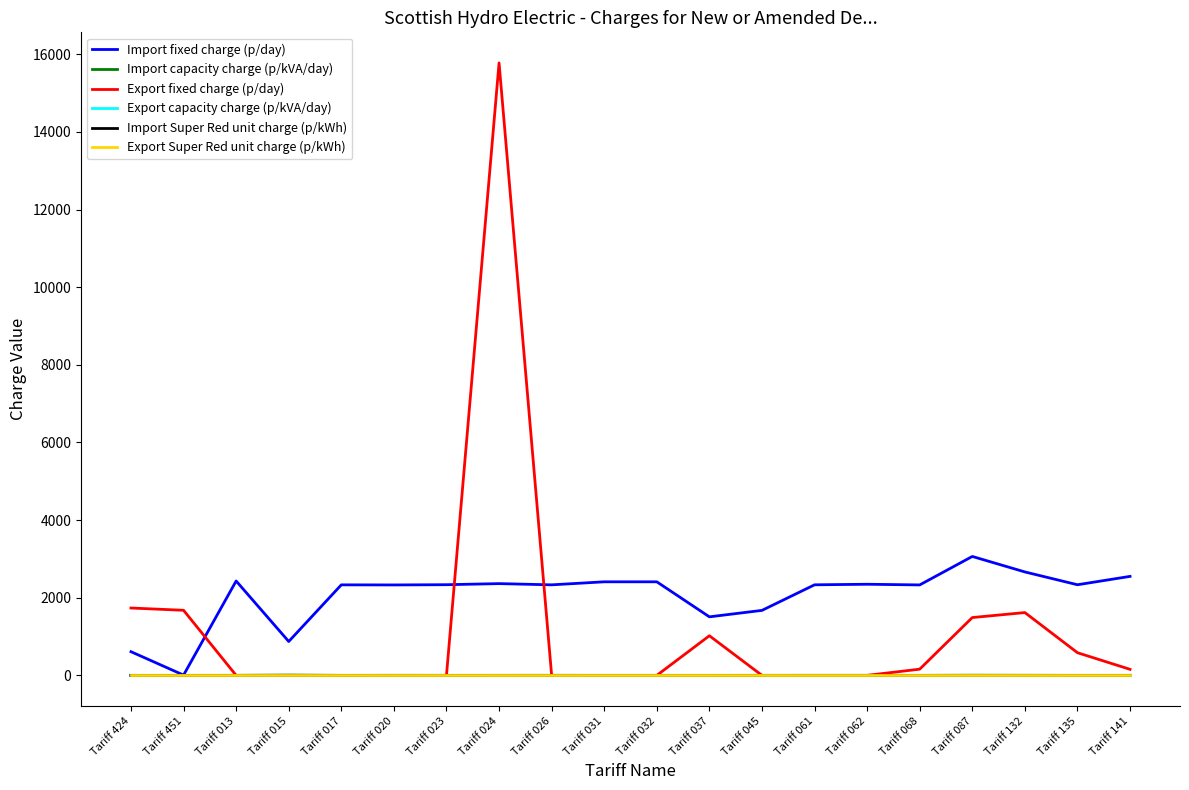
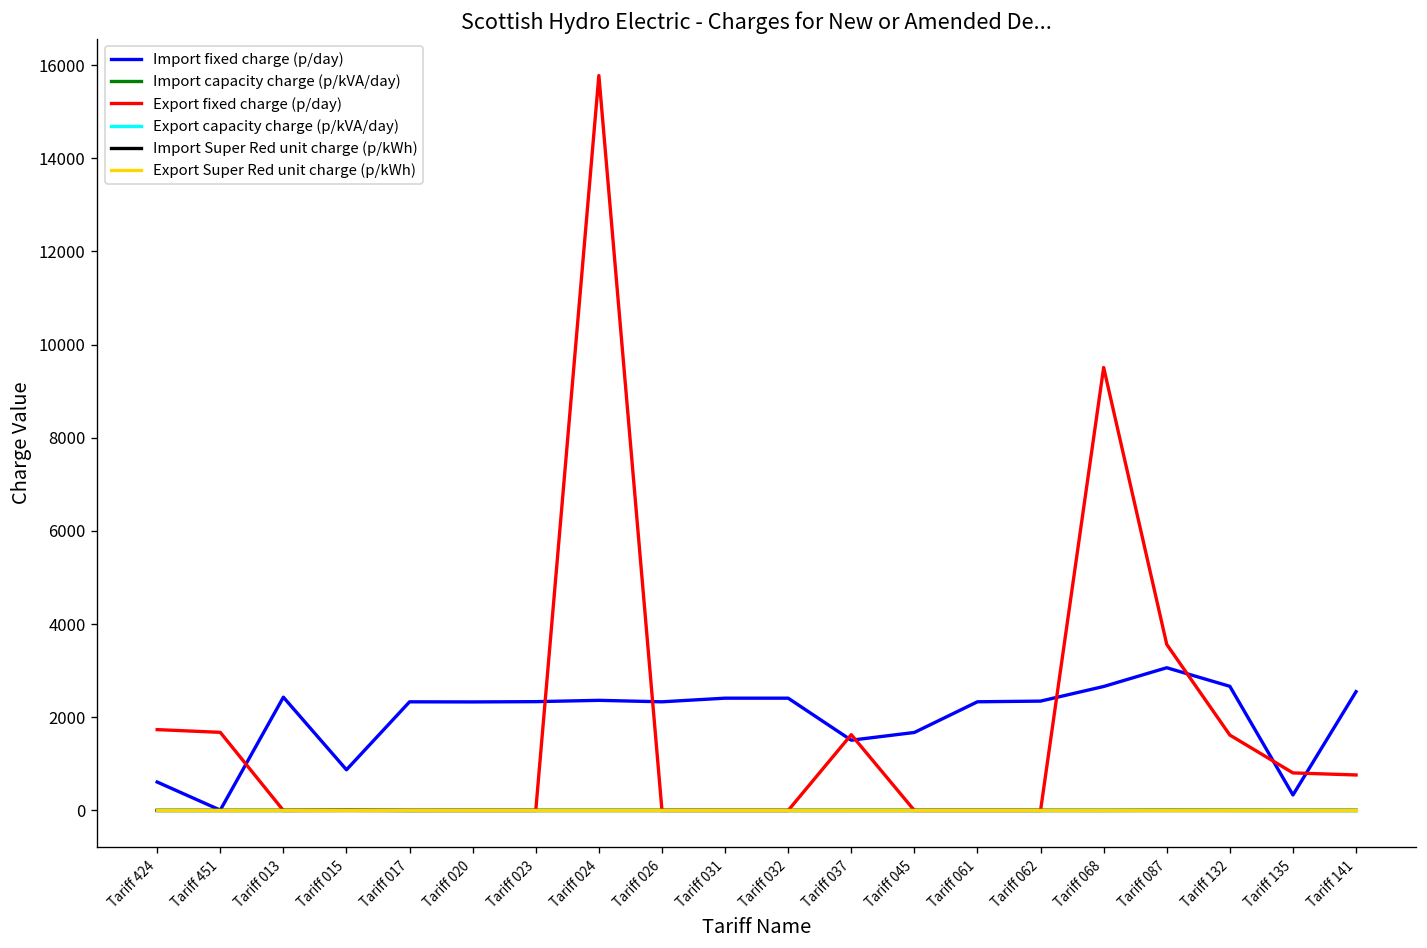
Export fixed charge (p/day), Tariff 037: 1000 -> 1600
Import fixed charge (p/day), Tariff 068: 2300 -> 2700
Export fixed charge (p/day), Tariff 068: 200 -> 9500
Export fixed charge (p/day), Tariff 087: 1500 -> 3600
Import fixed charge (p/day), Tariff 135: 2300 -> 300
Export fixed charge (p/day), Tariff 135: 600 -> 800
Export fixed charge (p/day), Tariff 141: 200 -> 800
